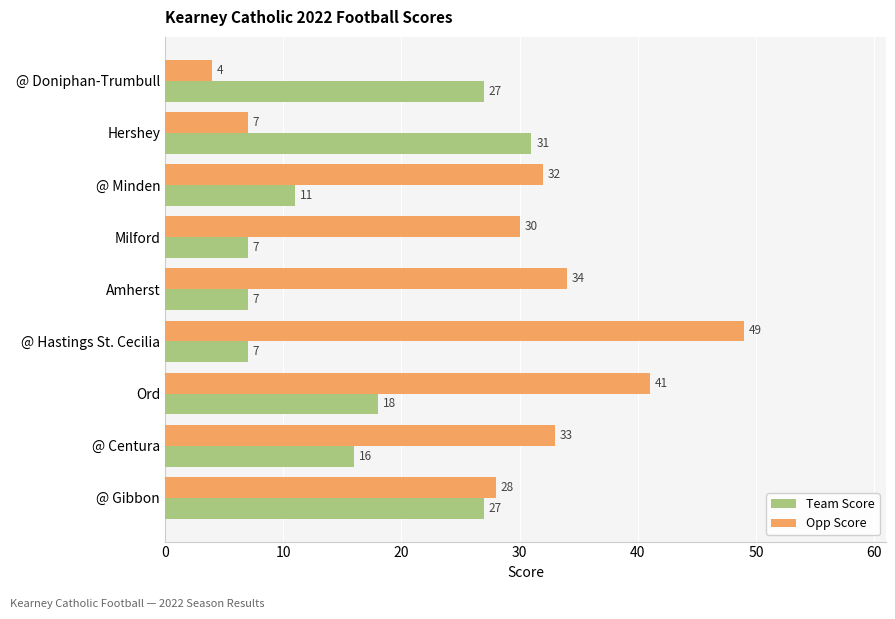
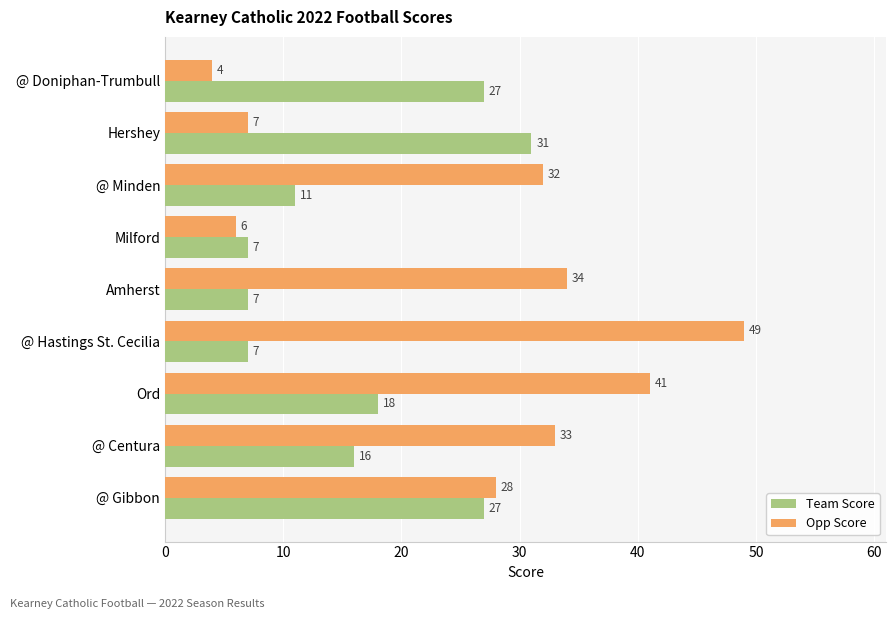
Opp Score, Milford: 30 -> 6
